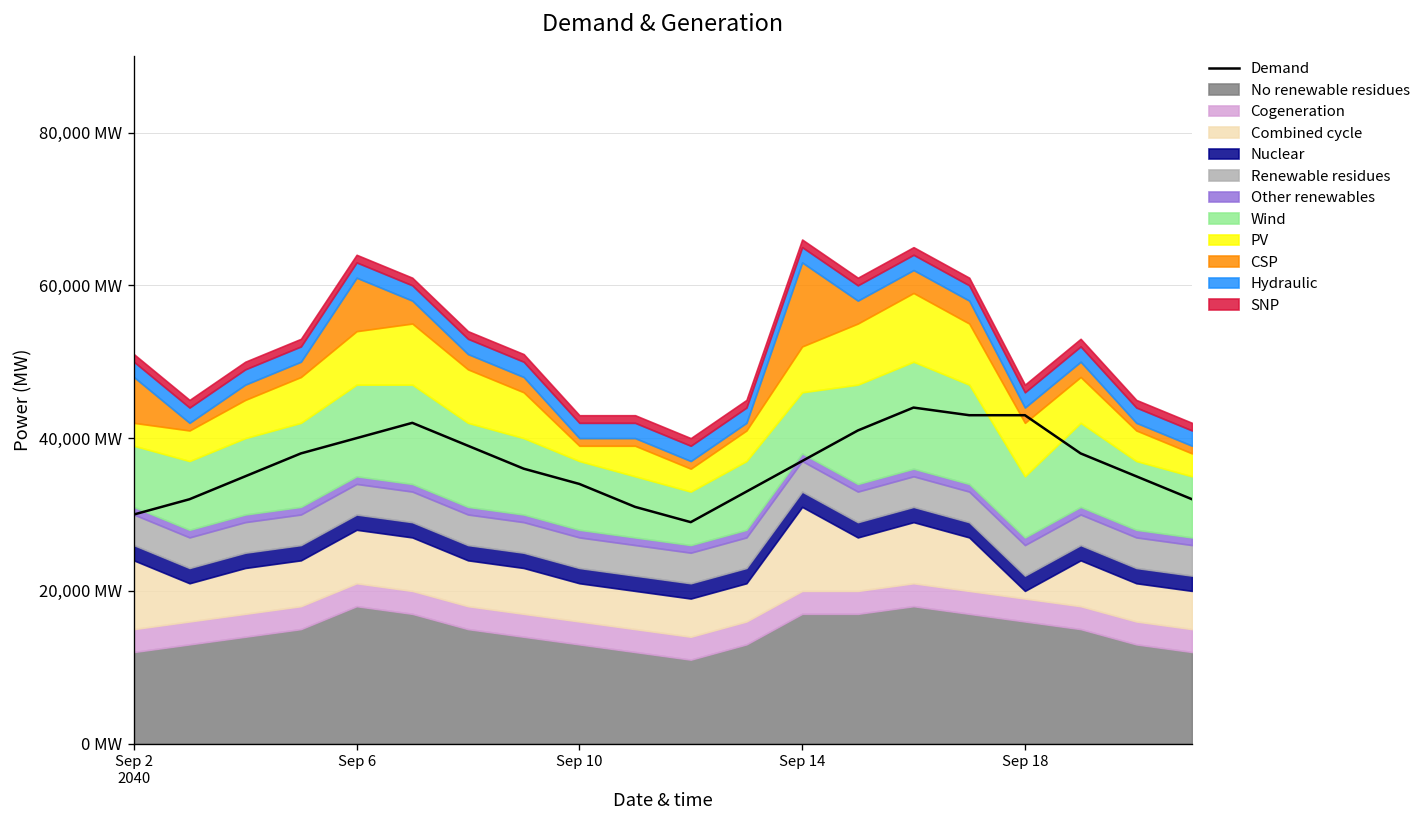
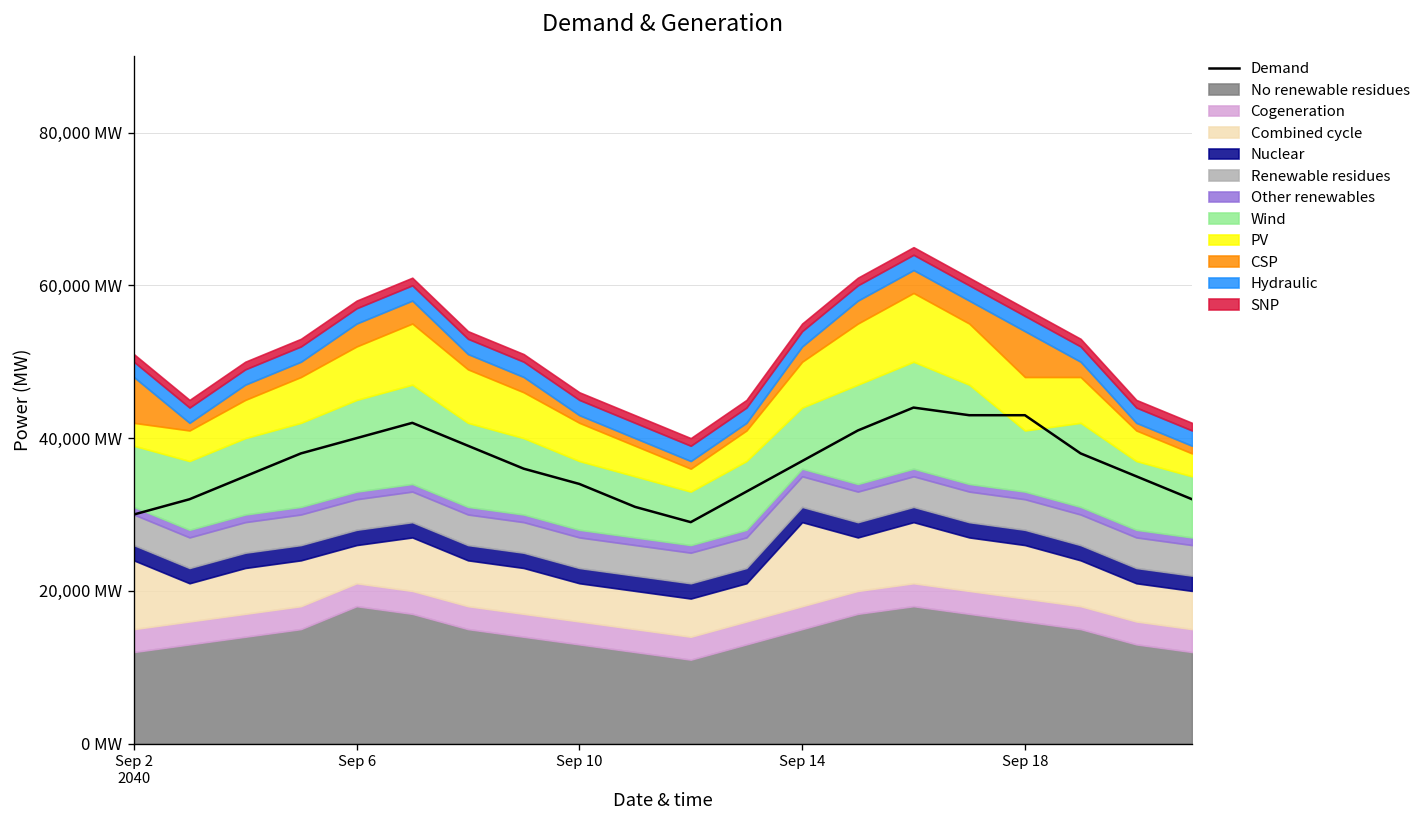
Combined cycle, Sep 6: 7,000 MW -> 5,000 MW
CSP, Sep 6: 7,000 MW -> 3,000 MW
PV, Sep 10: 2,000 MW -> 5,000 MW
No renewable residues, Sep 14: 17,000 MW -> 15,000 MW
CSP, Sep 14: 11,000 MW -> 2,000 MW
Combined cycle, Sep 18: 1,000 MW -> 7,000 MW
CSP, Sep 18: 2,000 MW -> 6,000 MW
